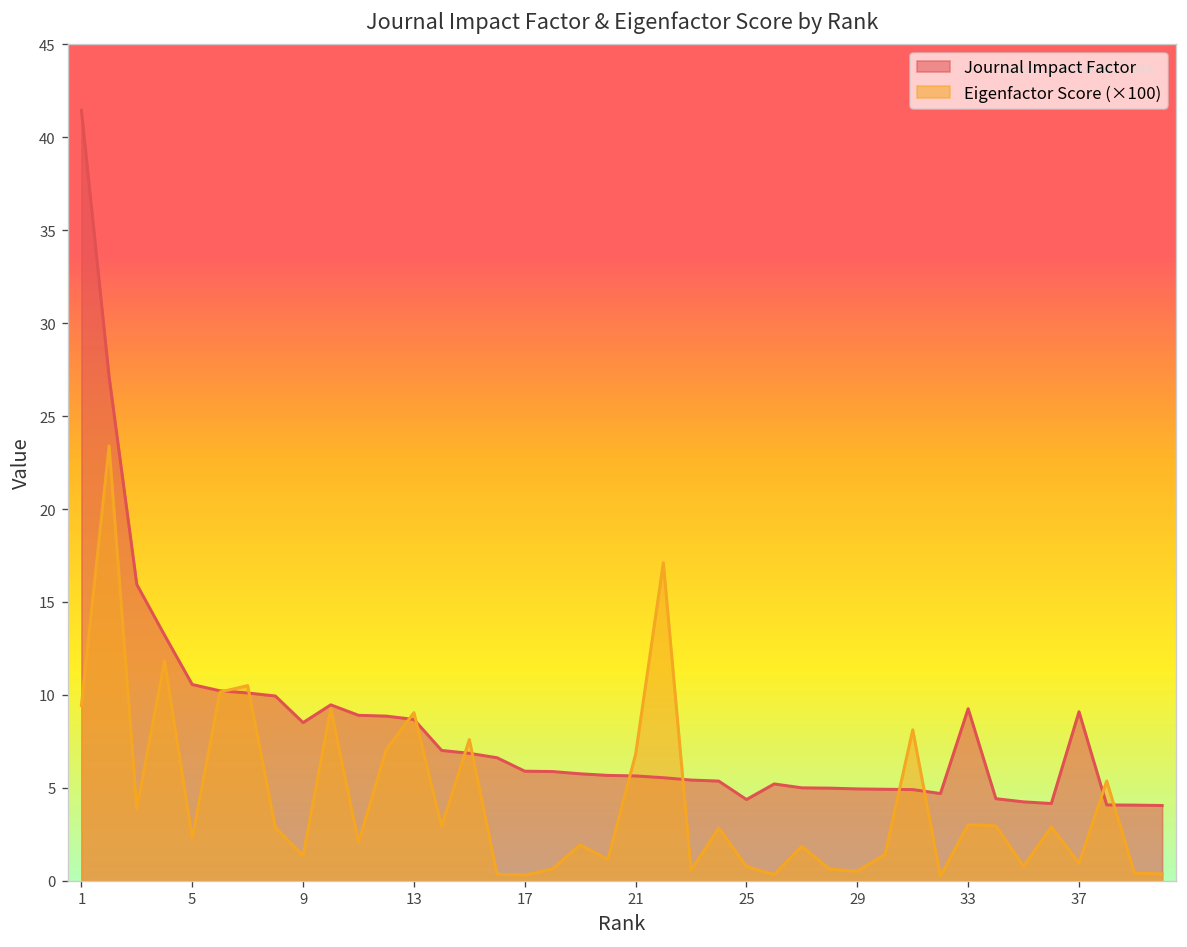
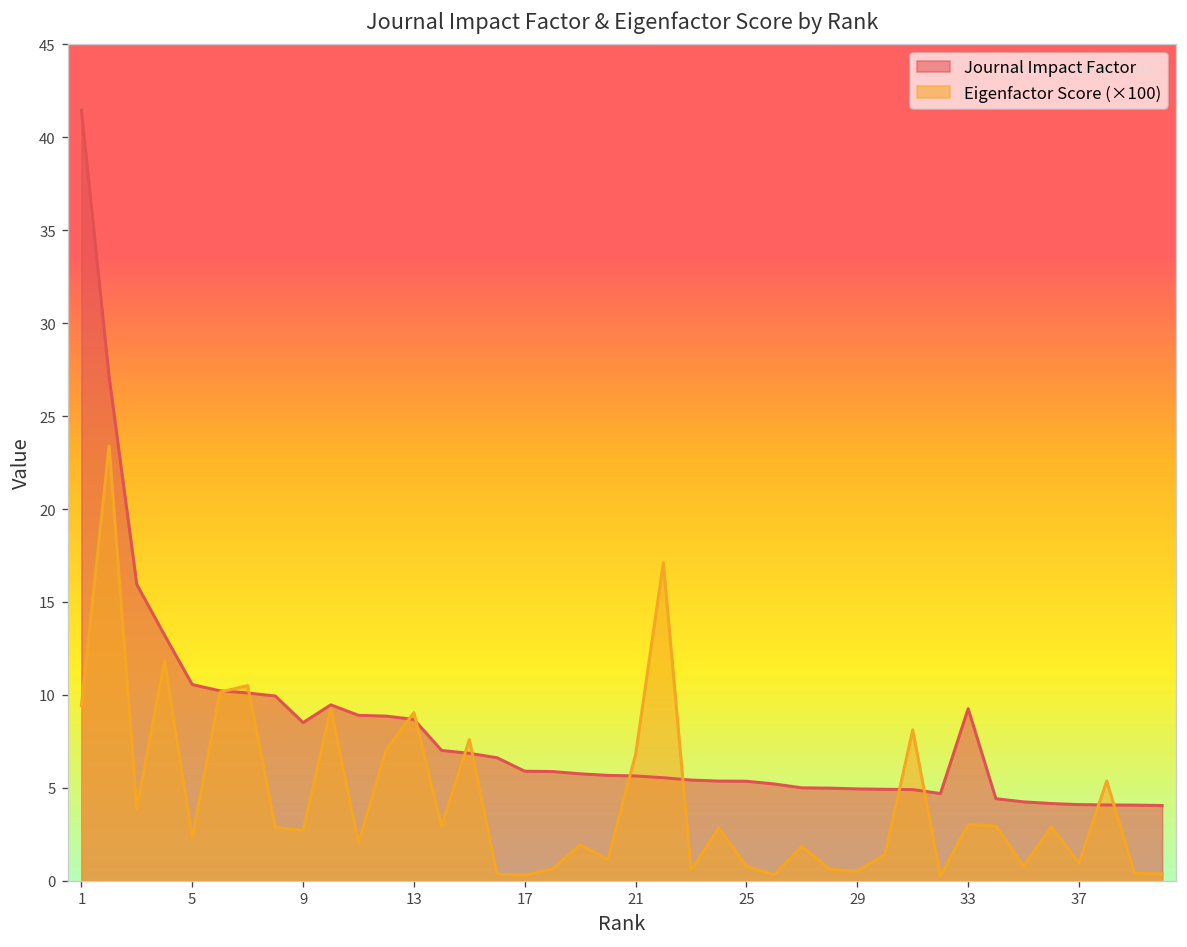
Eigenfactor Score (×100), 9: 1.3 -> 2.7
Journal Impact Factor, 25: 4.4 -> 5.4
Journal Impact Factor, 37: 9.1 -> 4.1
